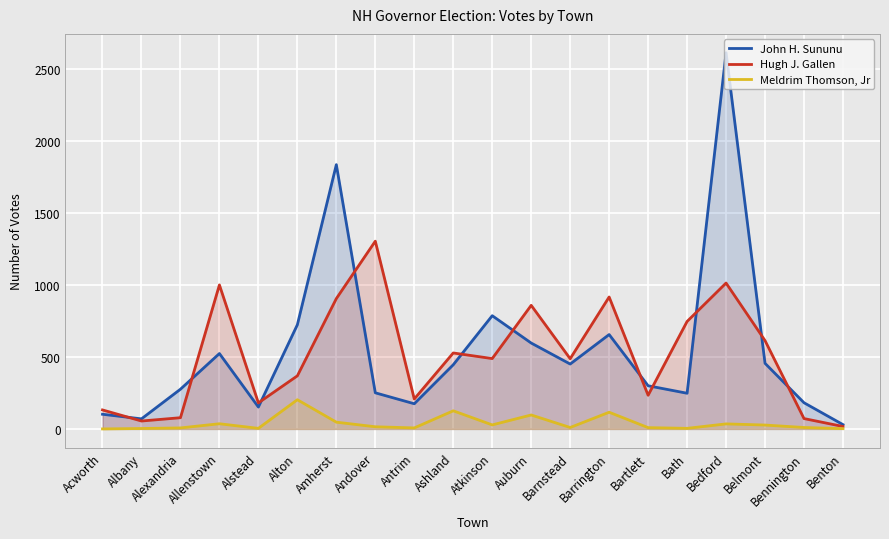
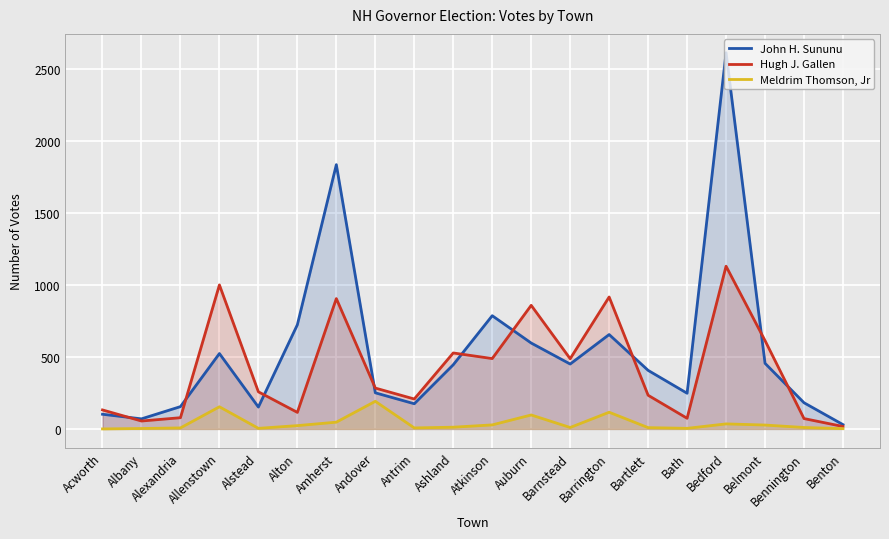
John H. Sununu, Alexandria: 280 -> 160
Meldrim Thomson, Jr, Allenstown: 40 -> 150
Hugh J. Gallen, Alstead: 180 -> 260
Hugh J. Gallen, Alton: 370 -> 120
Meldrim Thomson, Jr, Alton: 200 -> 20
Hugh J. Gallen, Andover: 1310 -> 280
Meldrim Thomson, Jr, Andover: 20 -> 190
Meldrim Thomson, Jr, Ashland: 130 -> 10
John H. Sununu, Bartlett: 300 -> 410
Hugh J. Gallen, Bath: 750 -> 70
Hugh J. Gallen, Bedford: 1010 -> 1130
